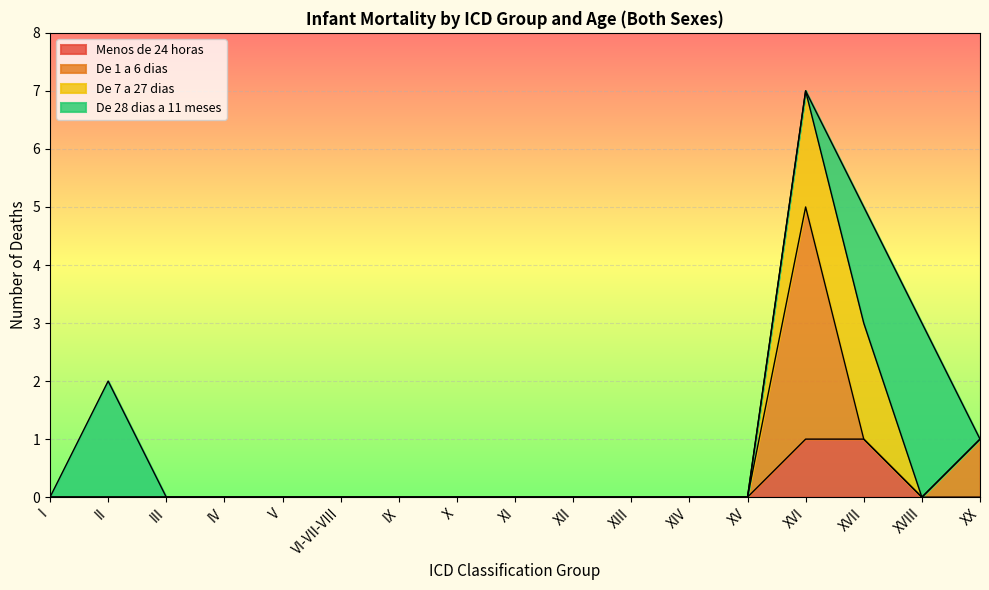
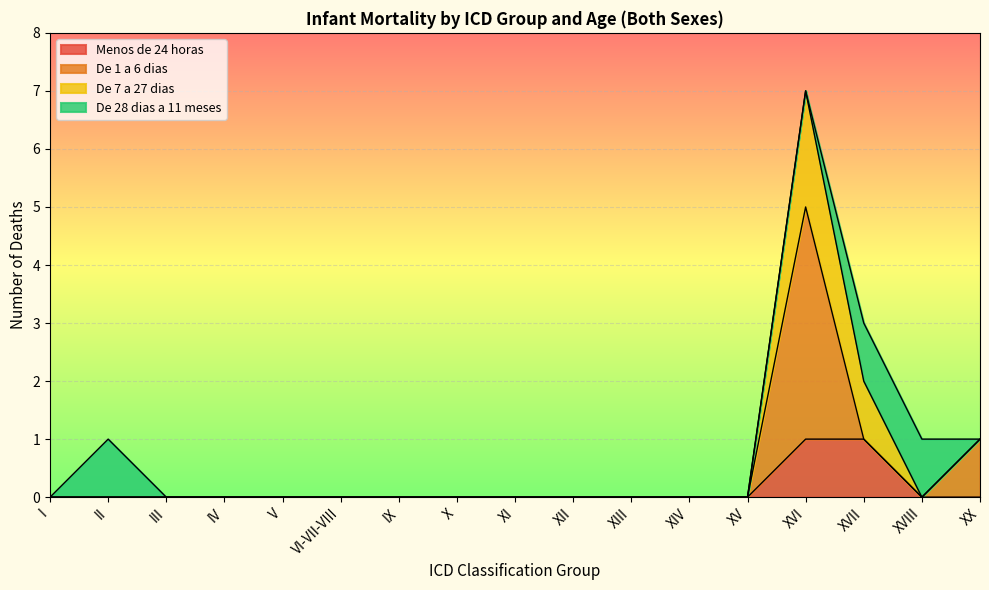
De 28 dias a 11 meses, II: 2 -> 1
De 7 a 27 dias, XVII: 2 -> 1
De 28 dias a 11 meses, XVII: 2 -> 1
De 28 dias a 11 meses, XVIII: 3 -> 1
